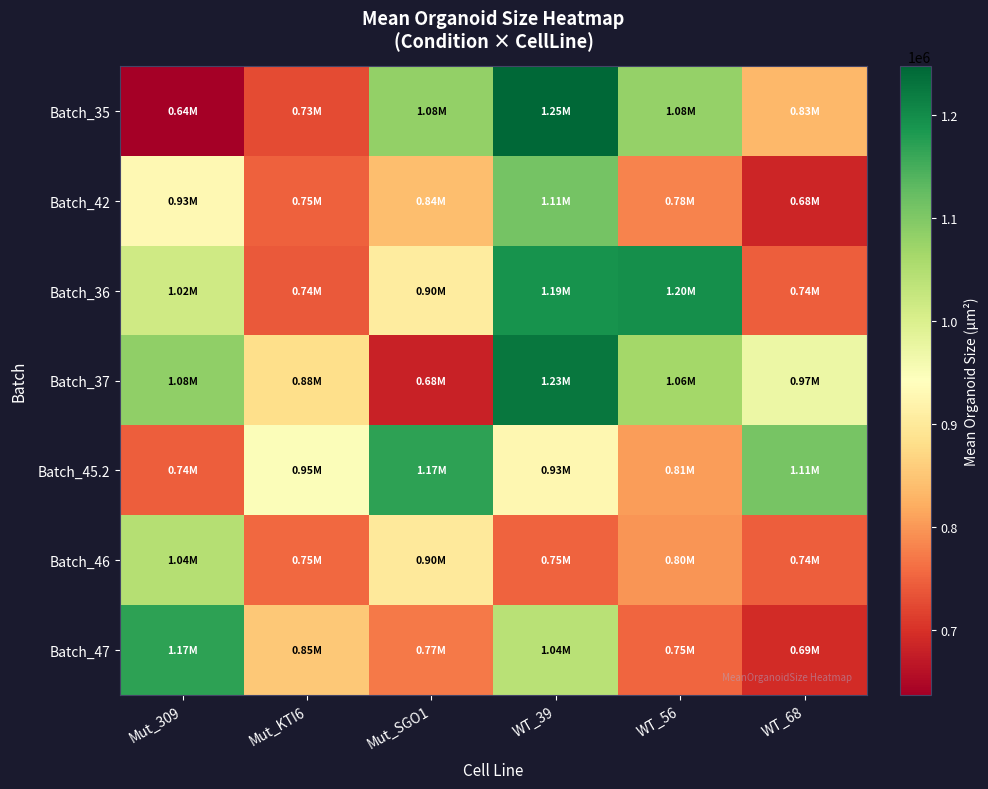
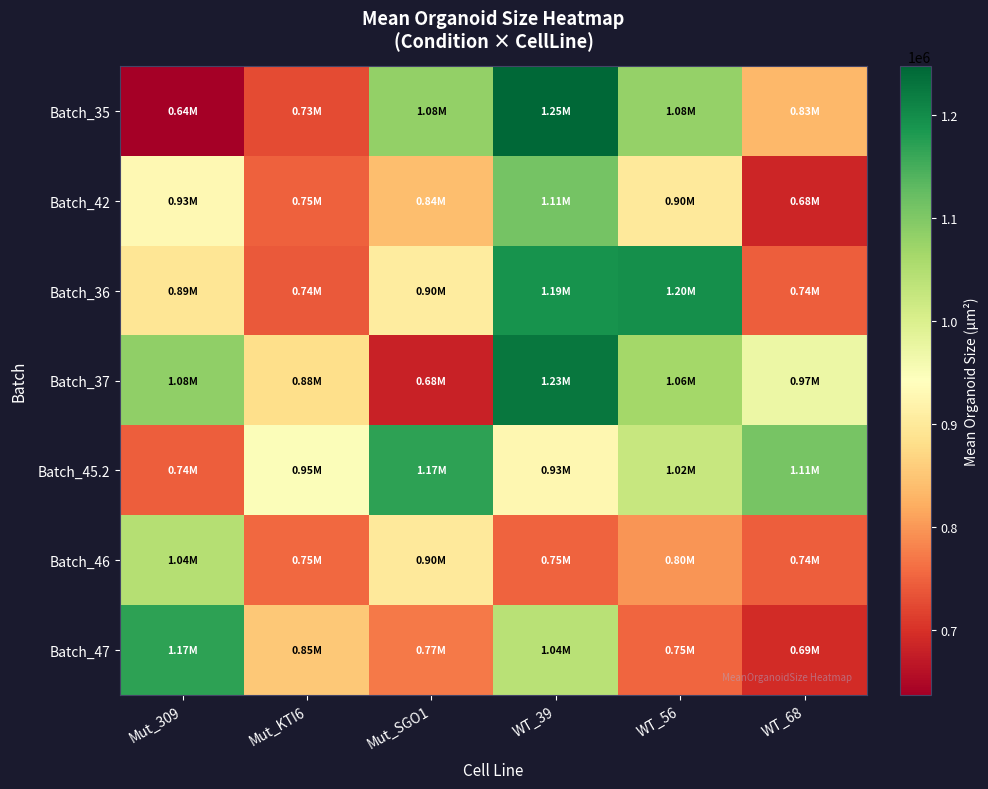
Batch_42, WT_56: 0.78M -> 0.90M
Batch_36, Mut_309: 1.02M -> 0.89M
Batch_45.2, WT_56: 0.81M -> 1.02M
